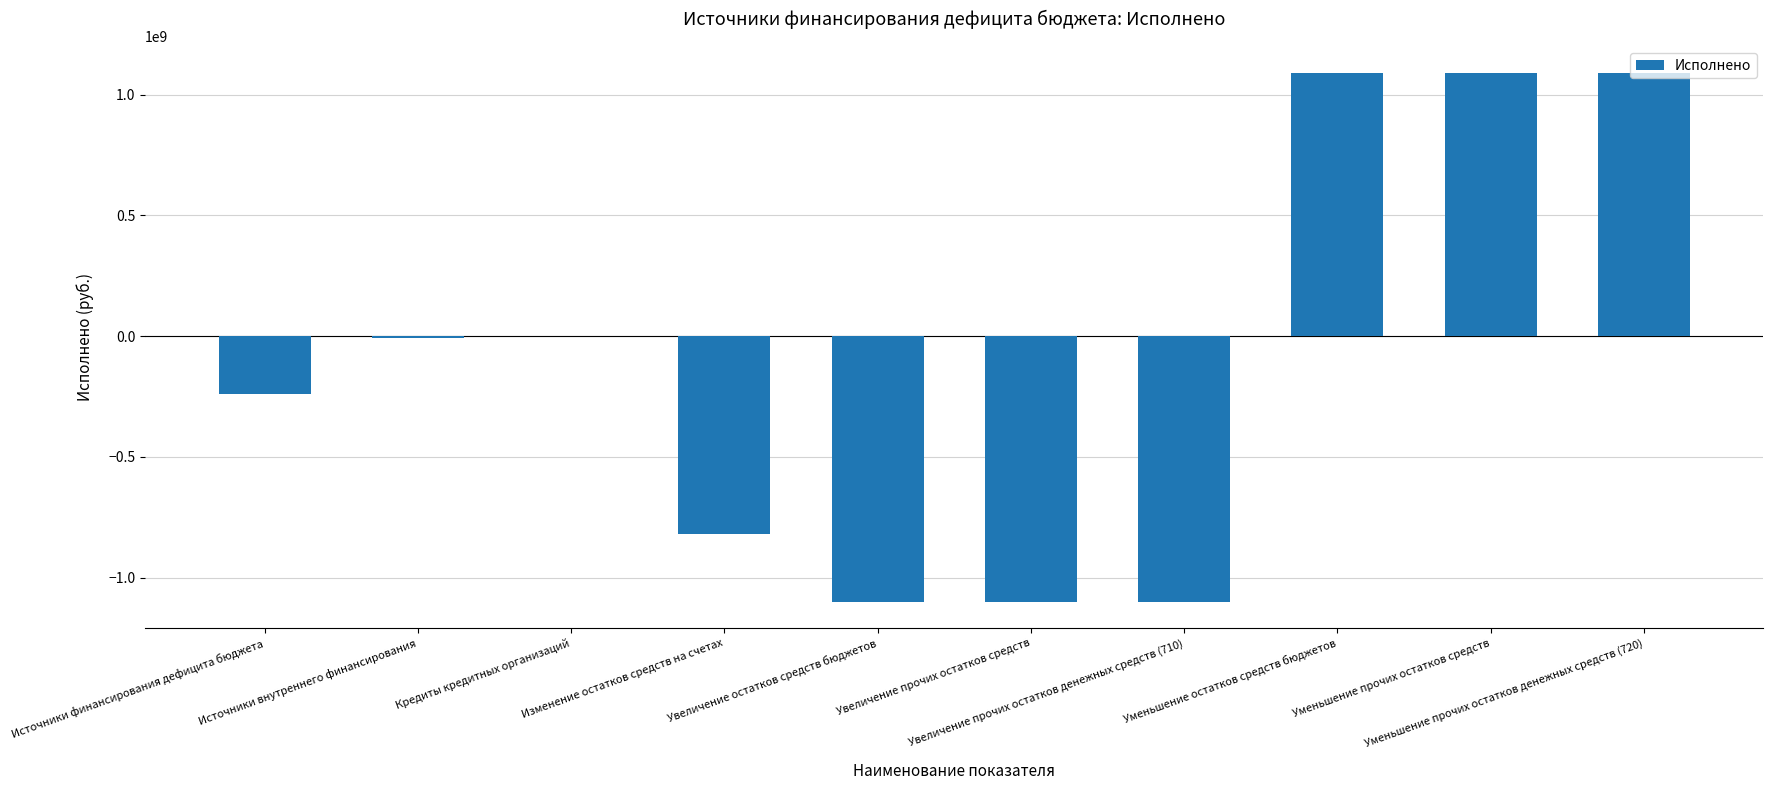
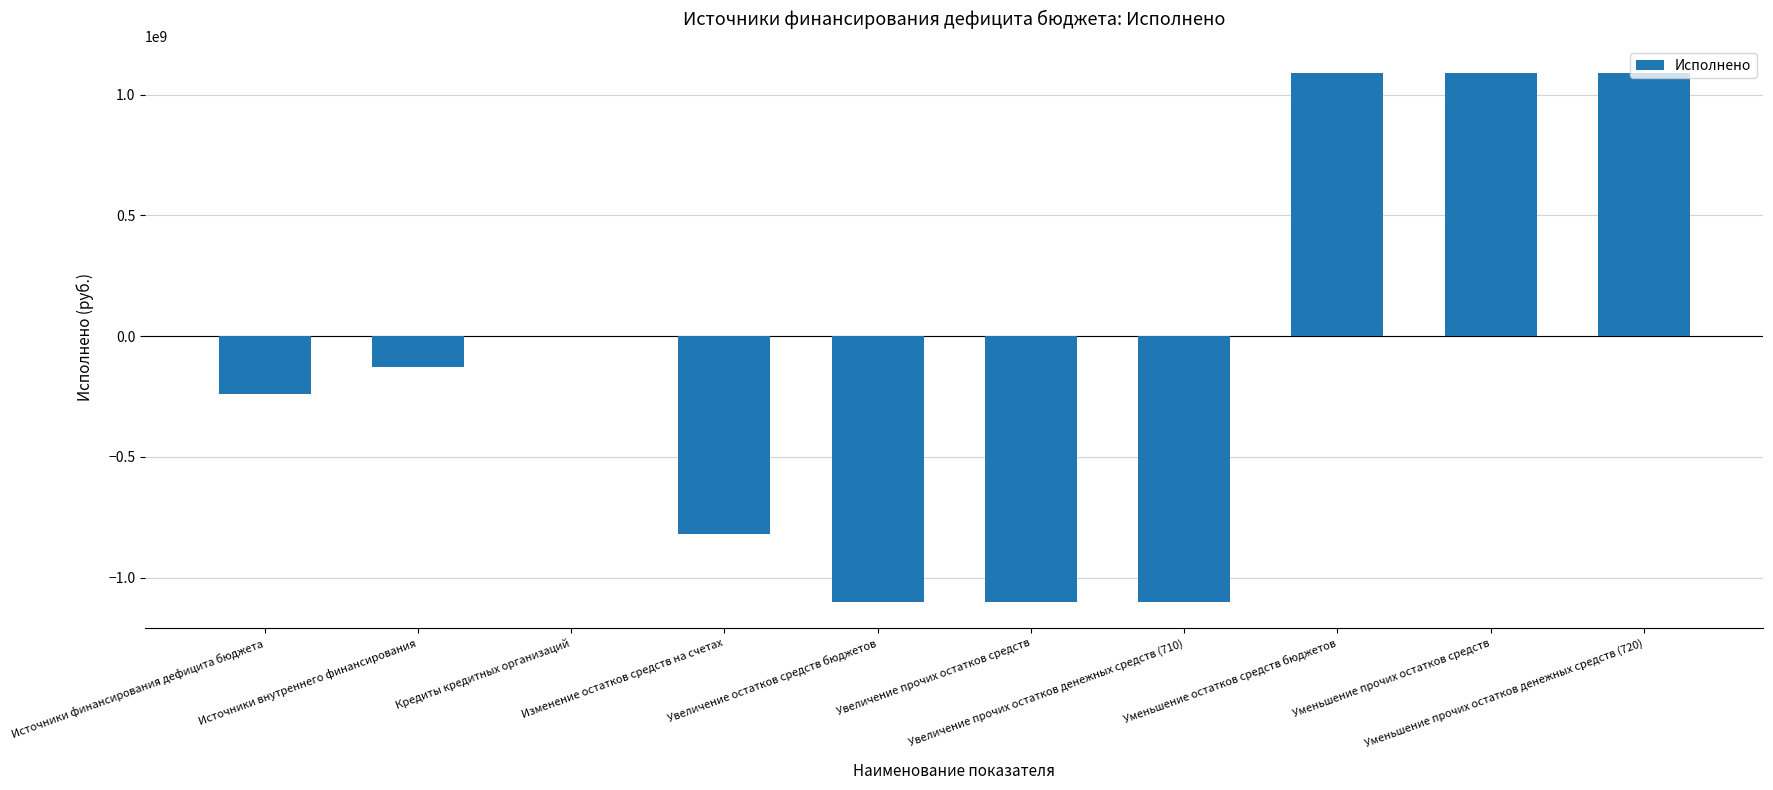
Источники внутреннего финансирования: -10000000 -> -130000000
